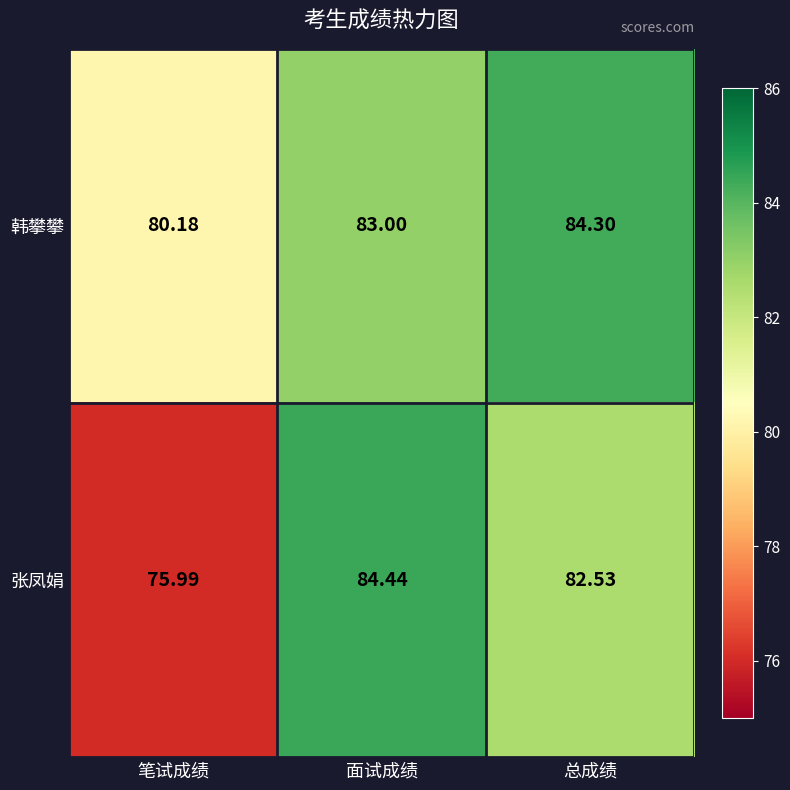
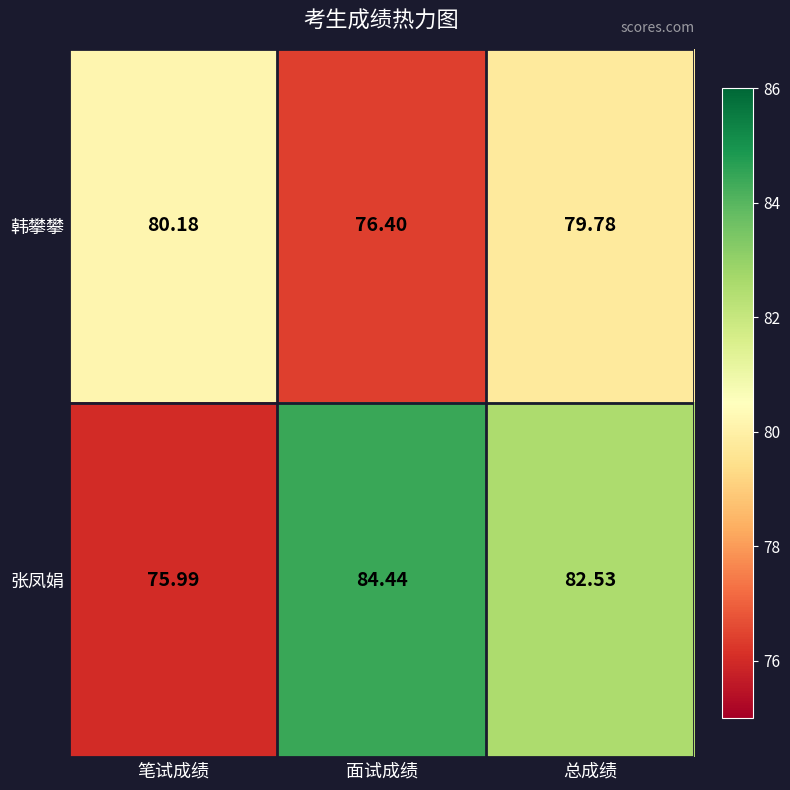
韩攀攀, 面试成绩: 83.00 -> 76.40
韩攀攀, 总成绩: 84.30 -> 79.78
